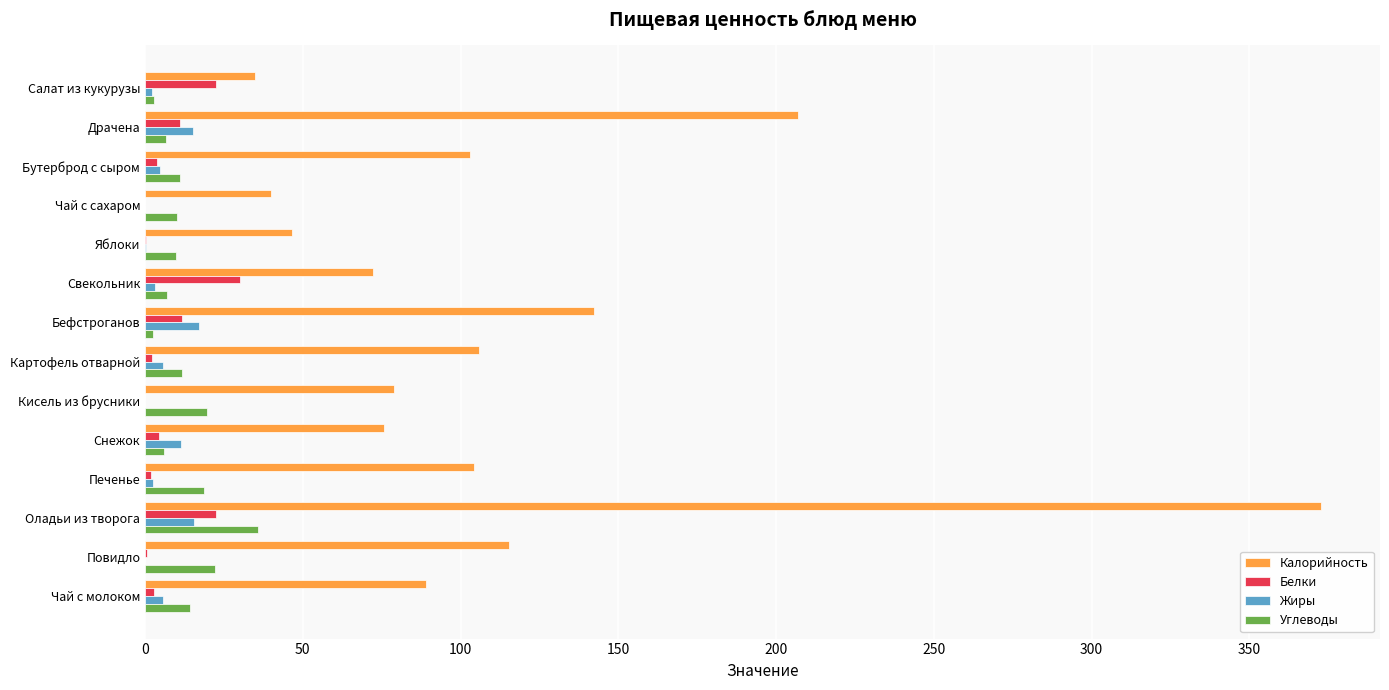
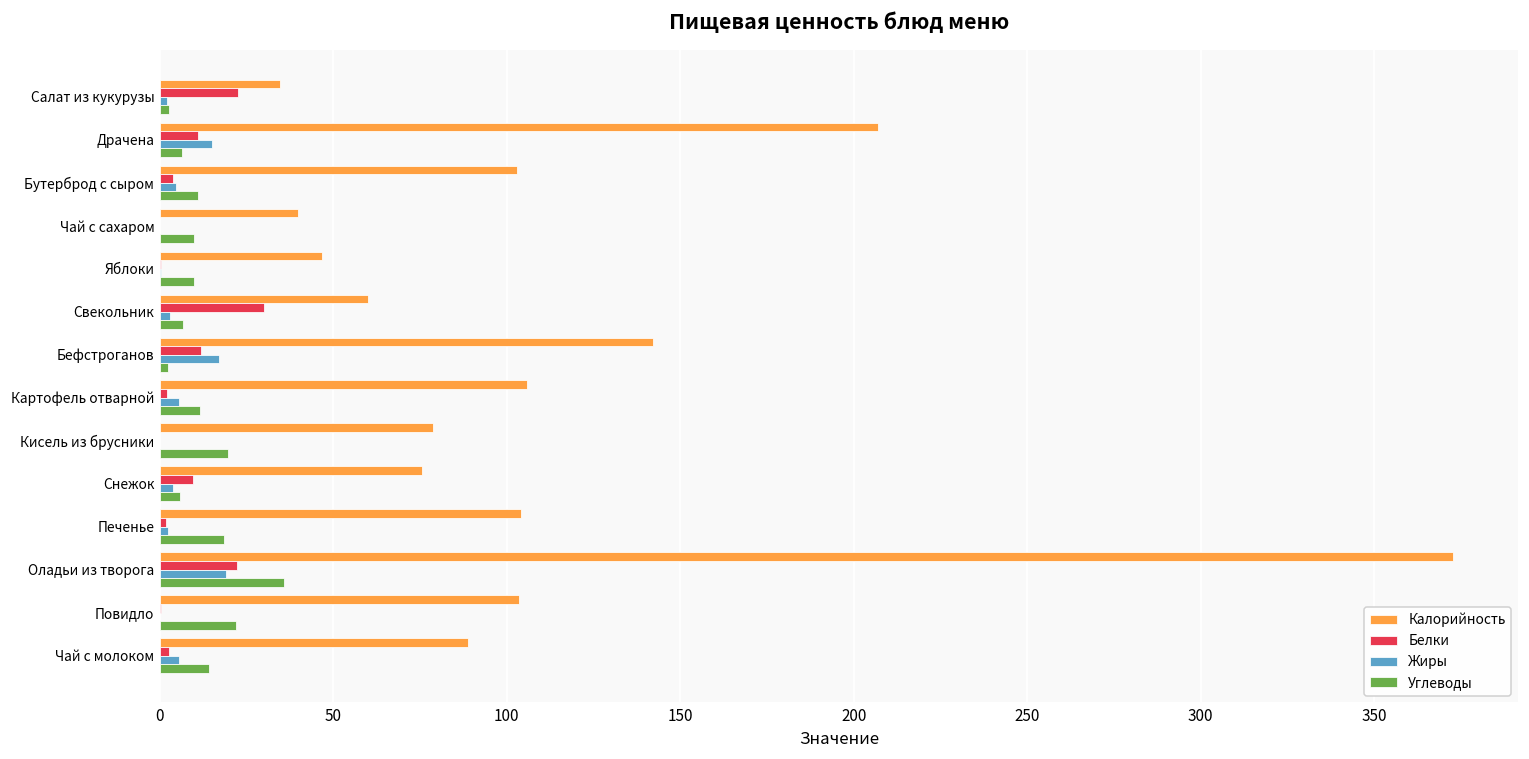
Калорийность, Свекольник: 72 -> 60
Белки, Снежок: 4 -> 9
Жиры, Снежок: 11 -> 4
Жиры, Оладьи из творога: 16 -> 19
Калорийность, Повидло: 115 -> 104
